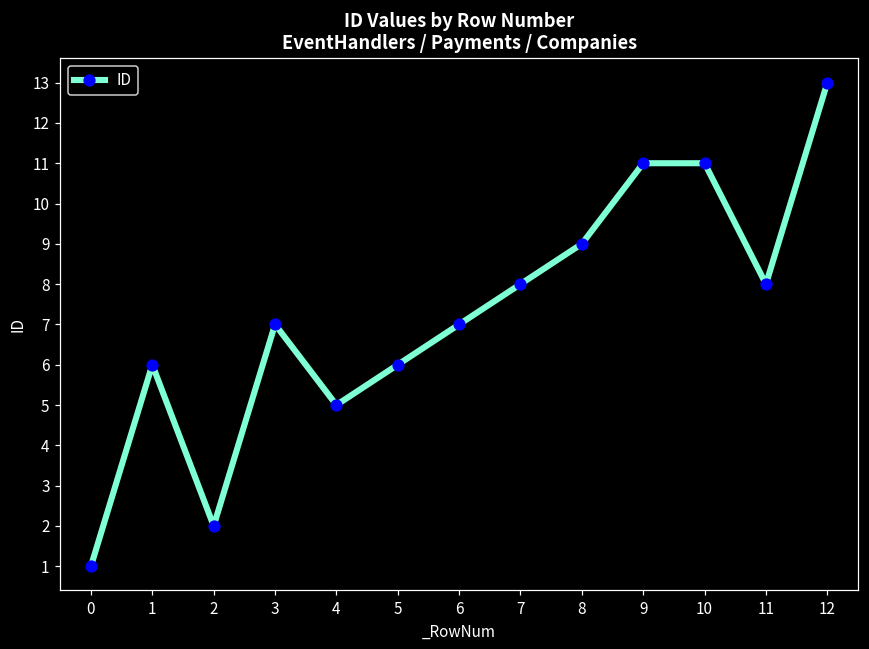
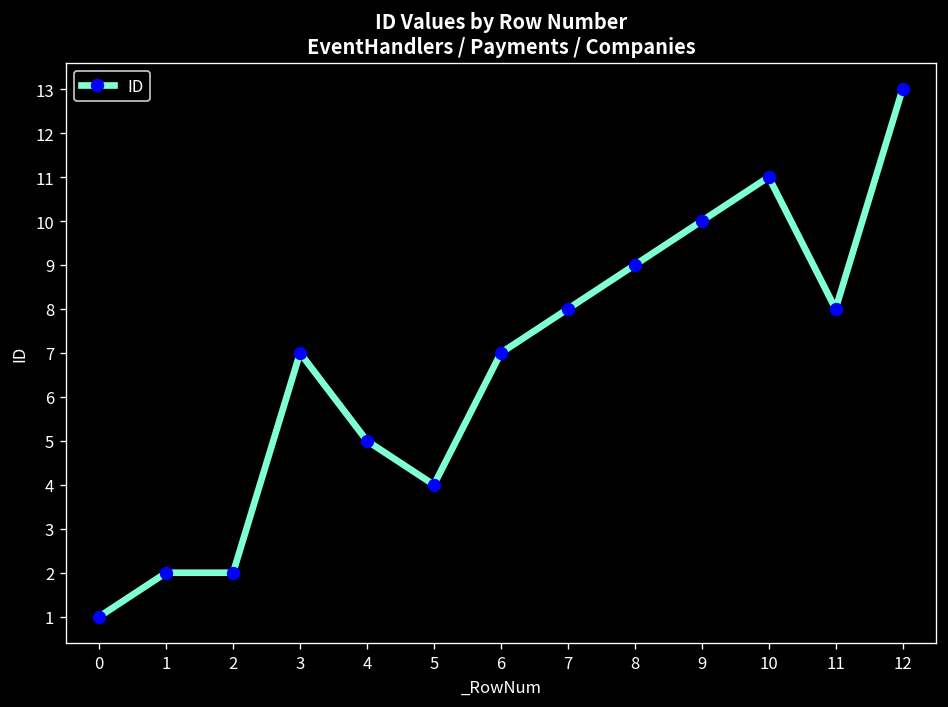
1: 6 -> 2
5: 6 -> 4
9: 11 -> 10
